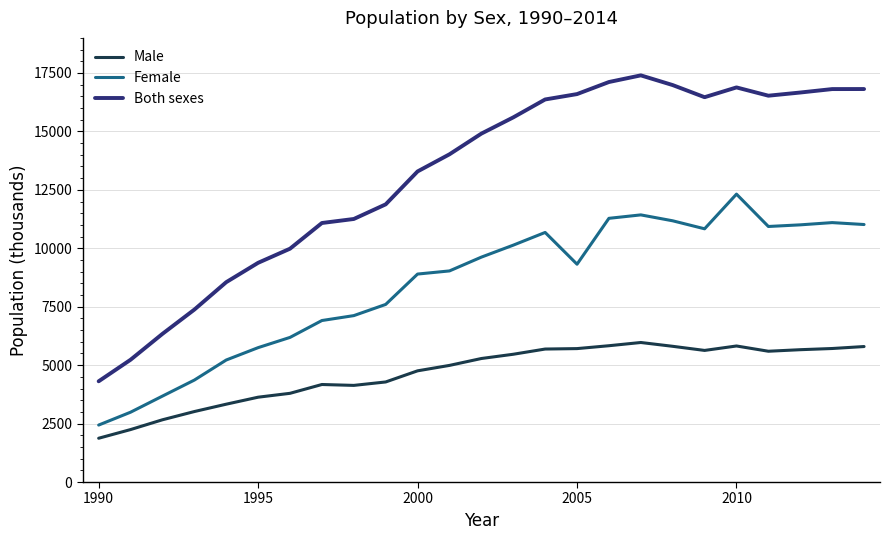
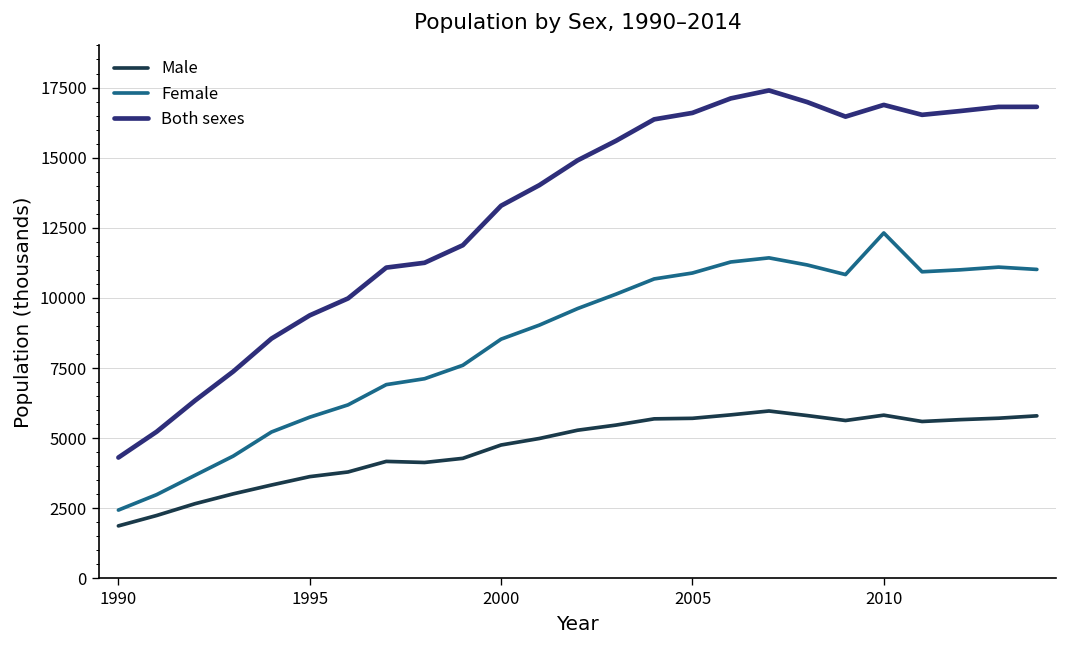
Female, 2000: 8900 -> 8500
Female, 2005: 9300 -> 10900
